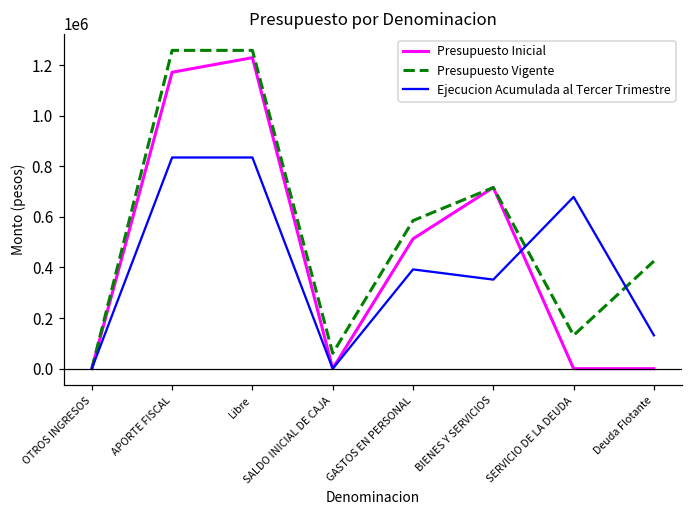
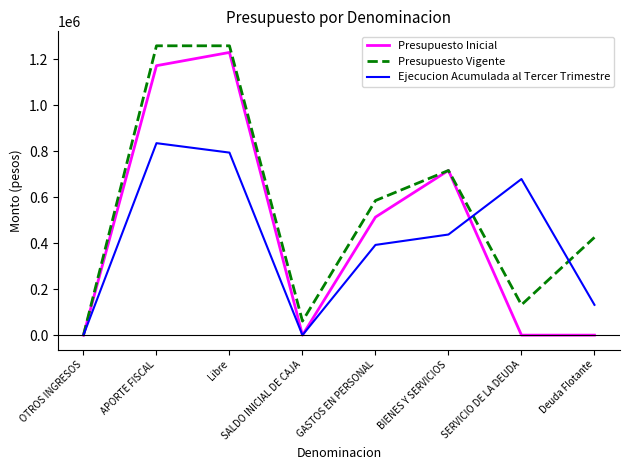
Ejecucion Acumulada al Tercer Trimestre, Libre: 830000 -> 790000
Ejecucion Acumulada al Tercer Trimestre, BIENES Y SERVICIOS: 350000 -> 440000
